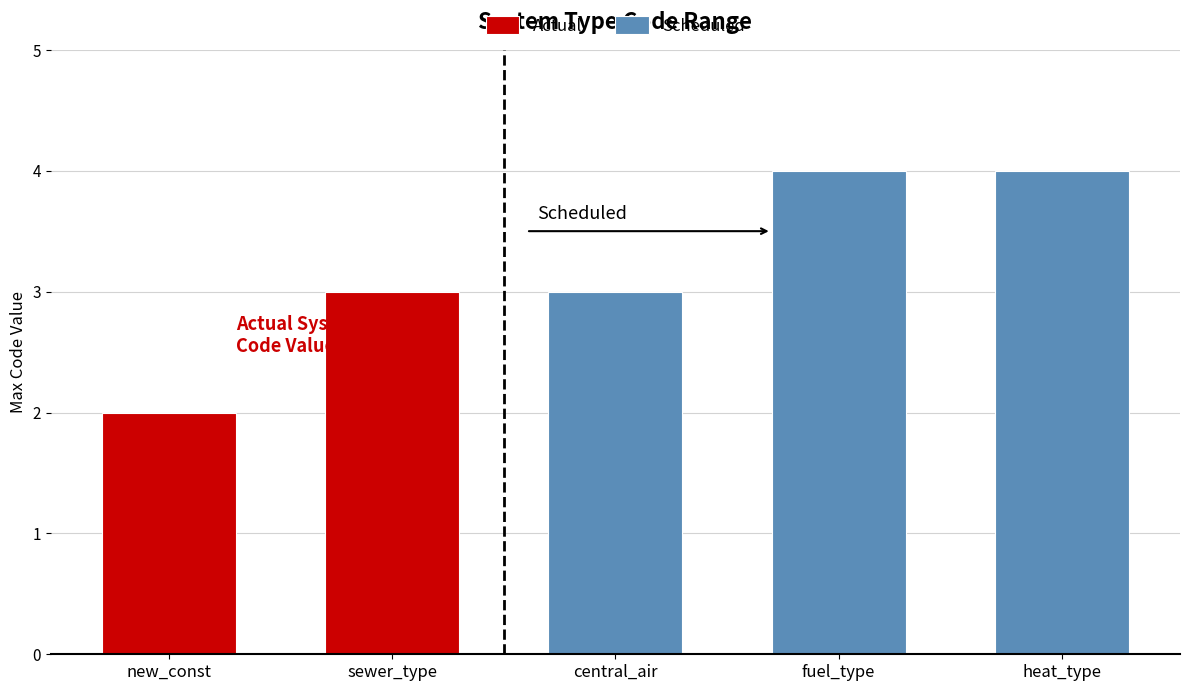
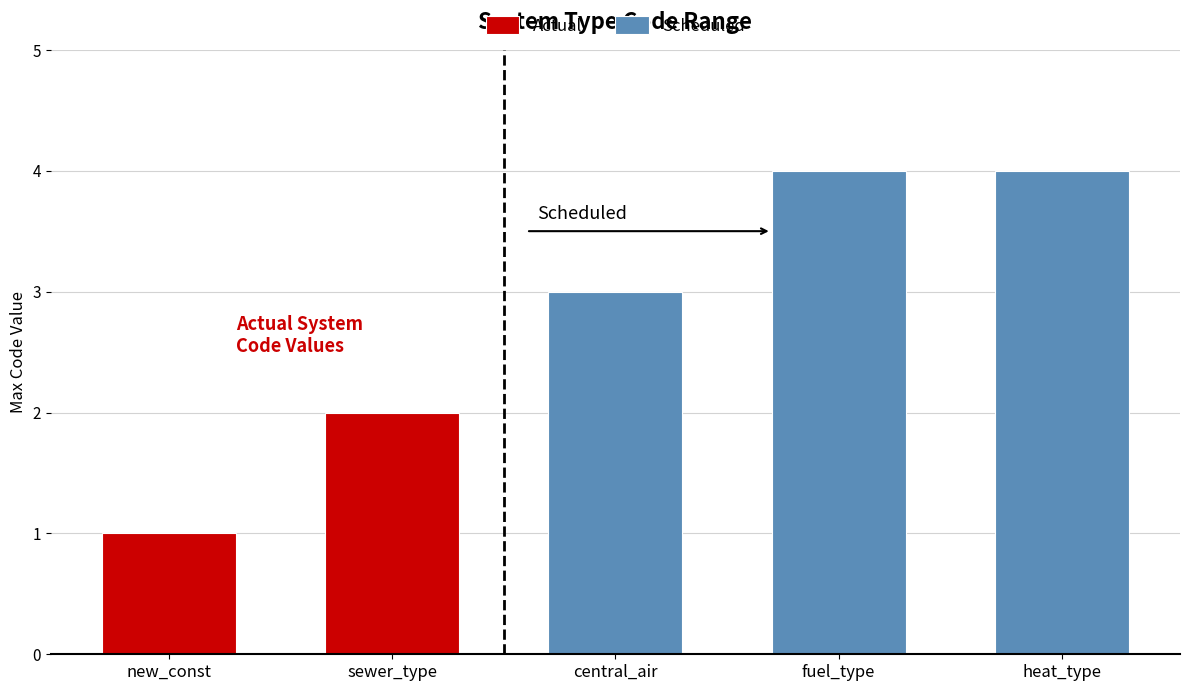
Actual, new_const: 2 -> 1
Actual, sewer_type: 3 -> 2
